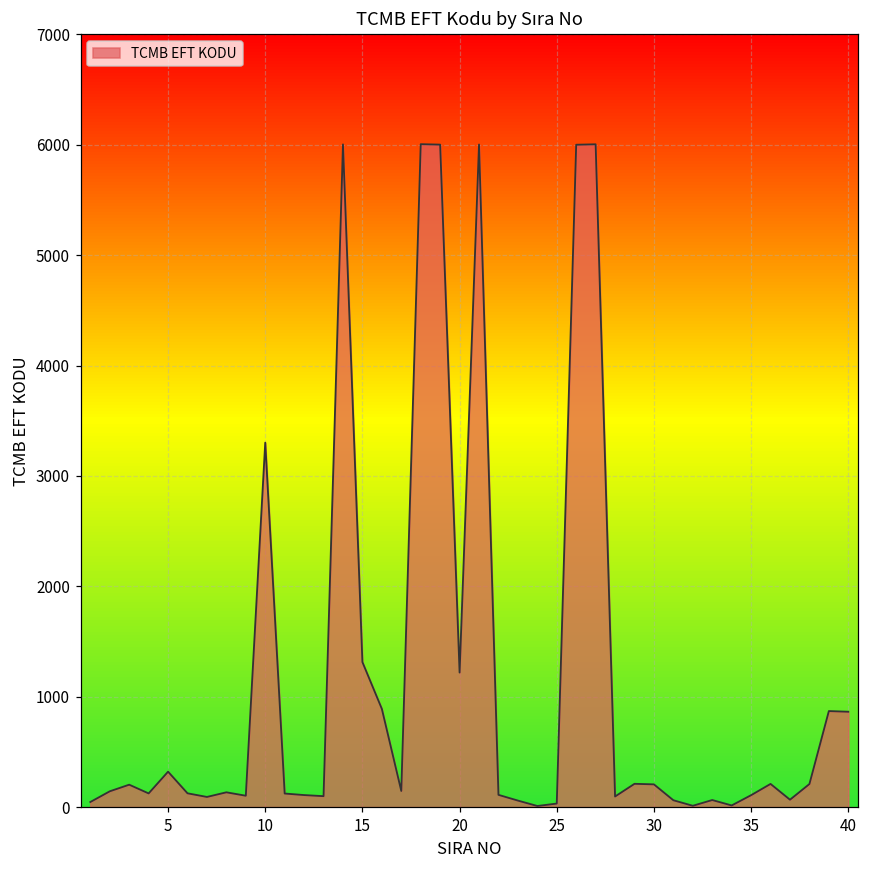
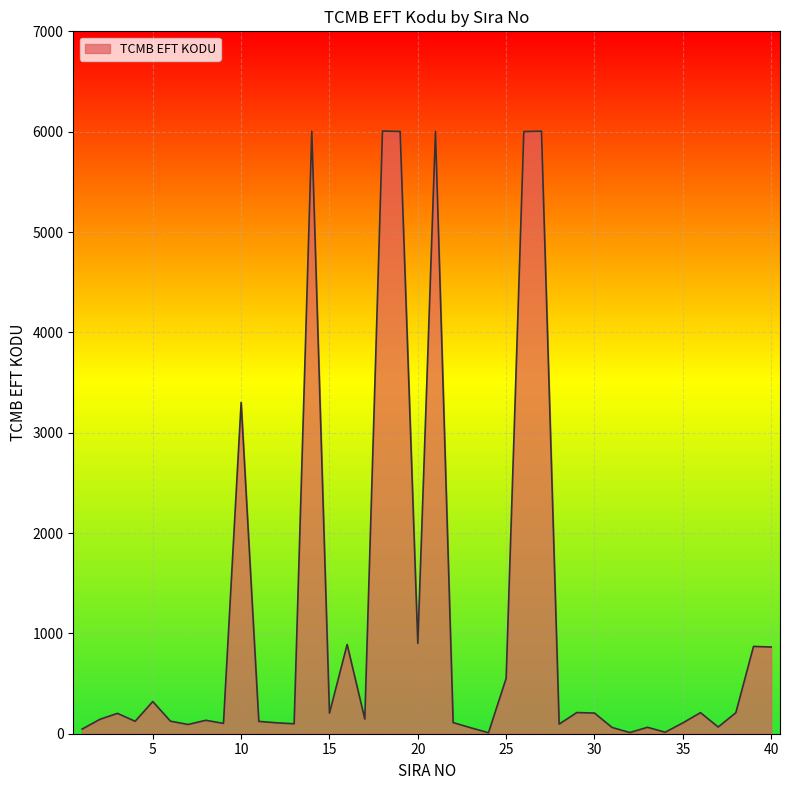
15: 1310 -> 210
20: 1220 -> 900
25: 30 -> 550
